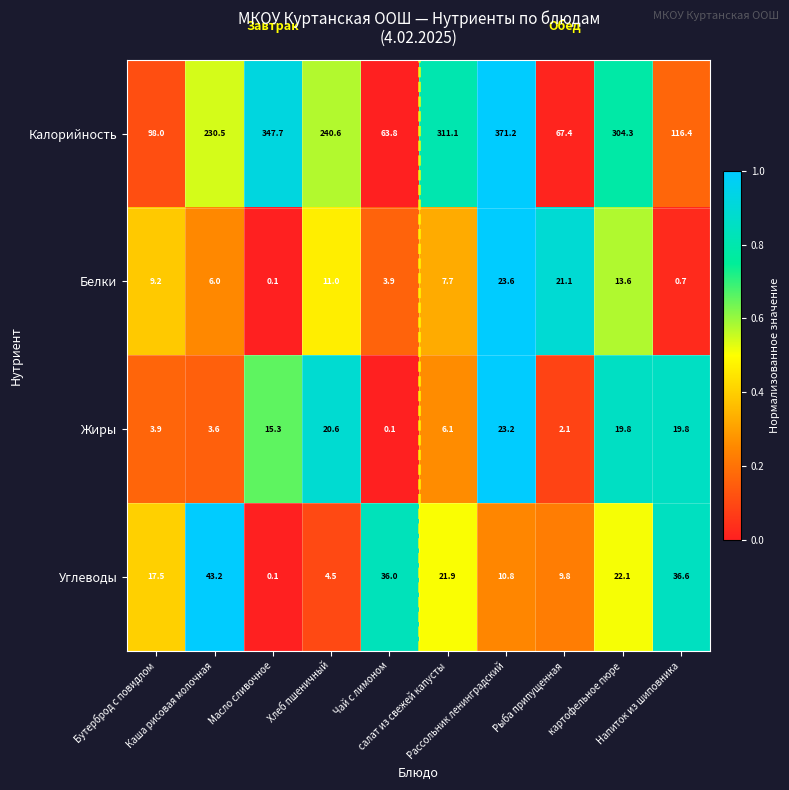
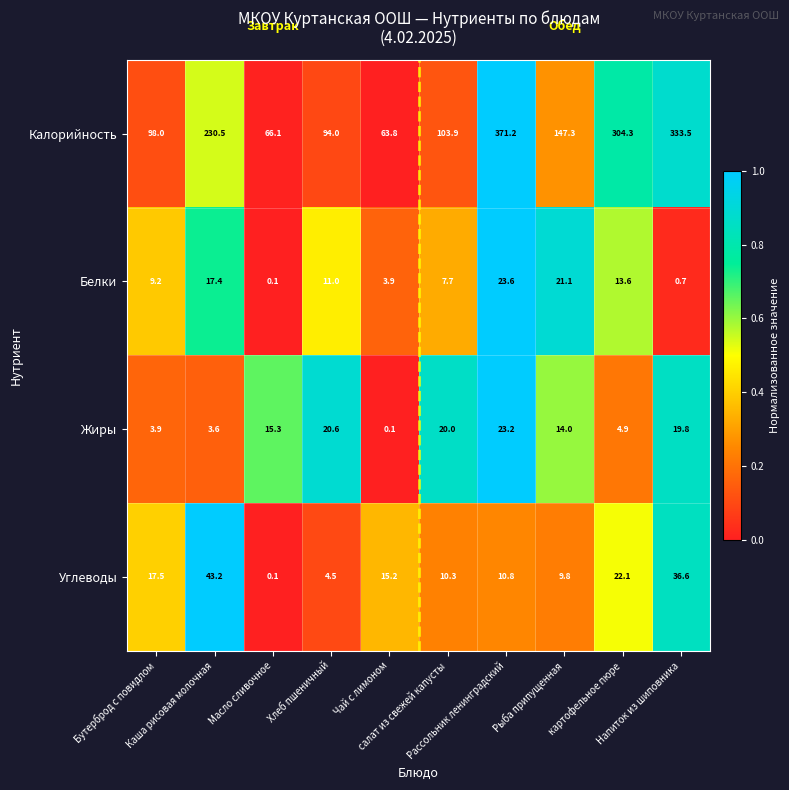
Калорийность, Масло сливочное: 347.7 -> 66.1
Калорийность, Хлеб пшеничный: 240.6 -> 94.0
Калорийность, салат из свежей капусты: 311.1 -> 103.9
Калорийность, Рыба припущенная: 67.4 -> 147.3
Калорийность, Напиток из шиповника: 116.4 -> 333.5
Белки, Каша рисовая молочная: 6.0 -> 17.4
Жиры, салат из свежей капусты: 6.1 -> 20.0
Жиры, Рыба припущенная: 2.1 -> 14.0
Жиры, картофельное пюре: 19.8 -> 4.9
Углеводы, Чай с лимоном: 36.0 -> 15.2
Углеводы, салат из свежей капусты: 21.9 -> 10.3
